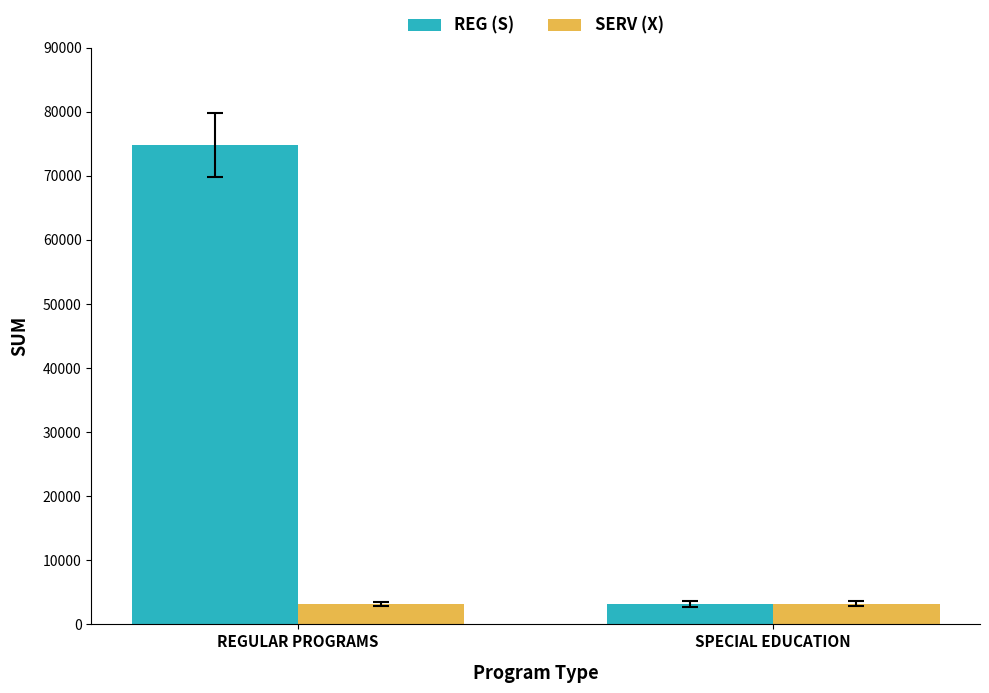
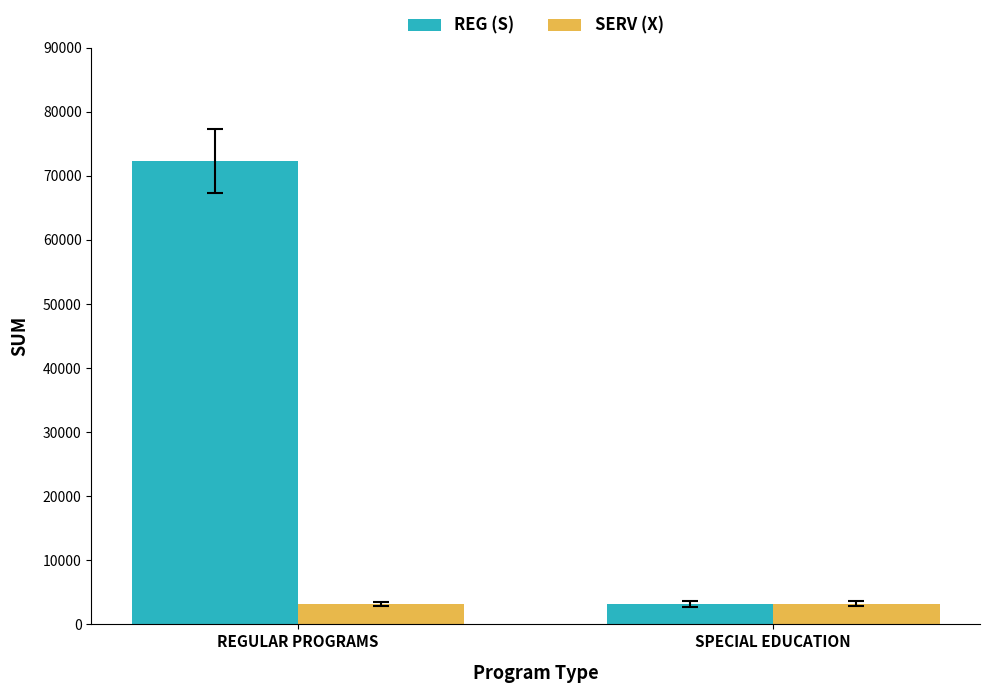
REG (S), REGULAR PROGRAMS: 75000 -> 72000
